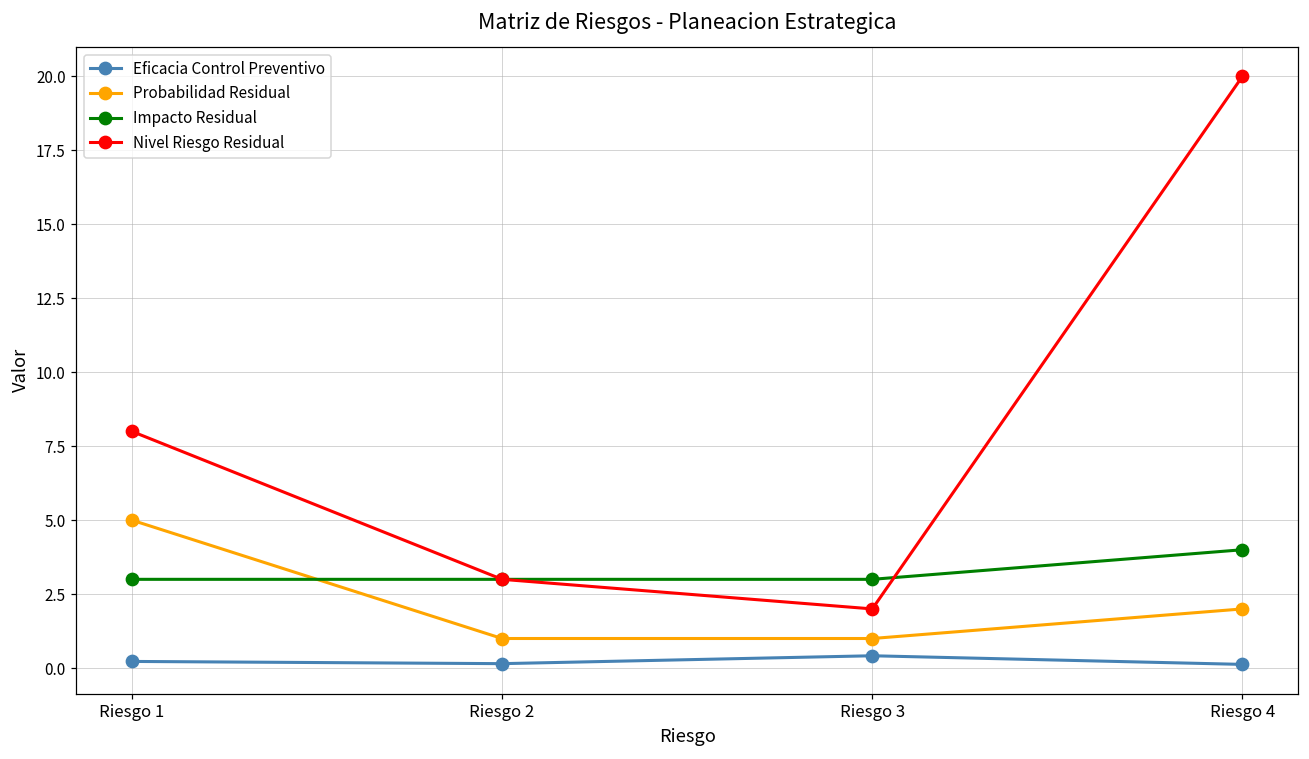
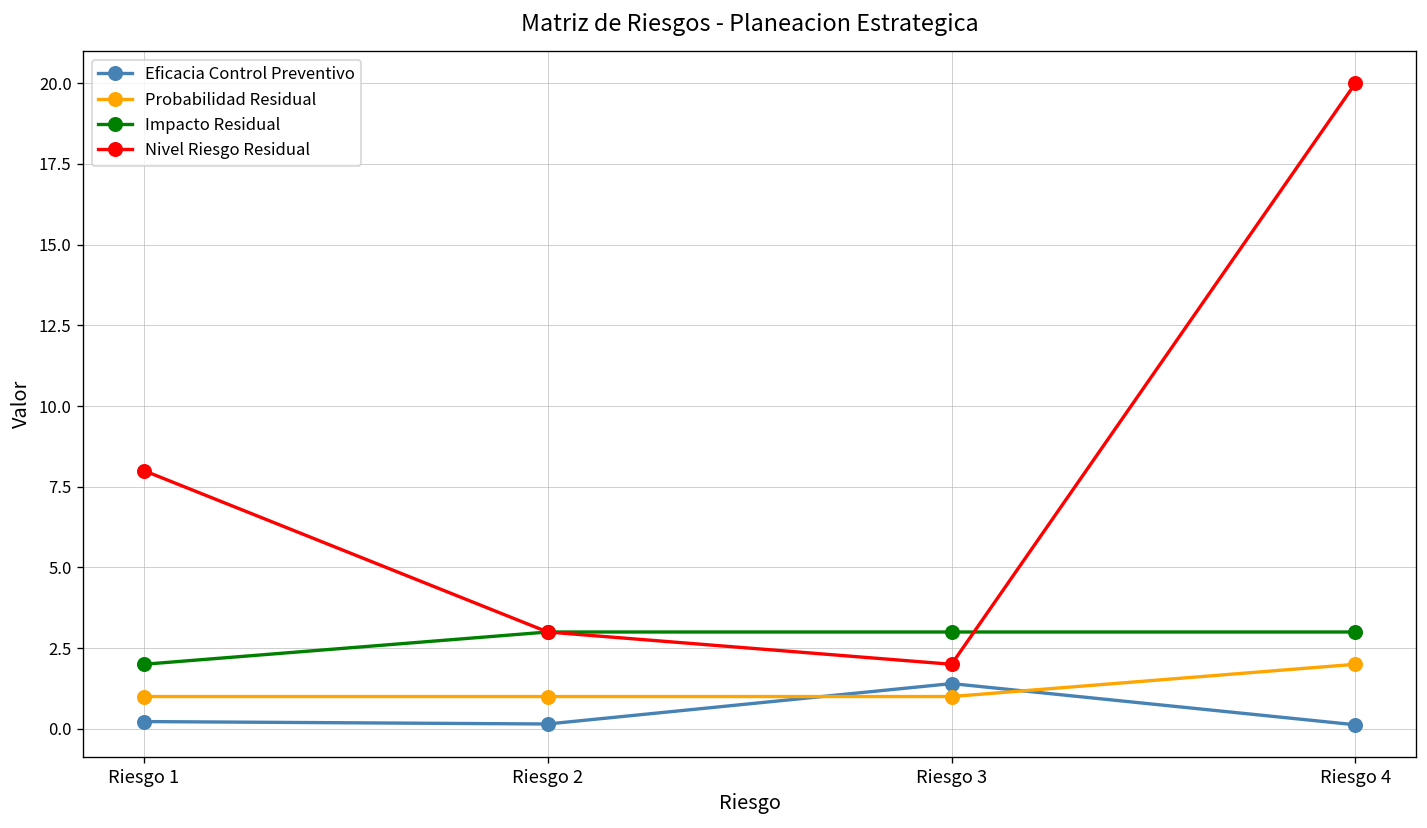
Probabilidad Residual, Riesgo 1: 5 -> 1
Impacto Residual, Riesgo 1: 3 -> 2
Eficacia Control Preventivo, Riesgo 3: 0.4 -> 1.4
Impacto Residual, Riesgo 4: 4 -> 3
